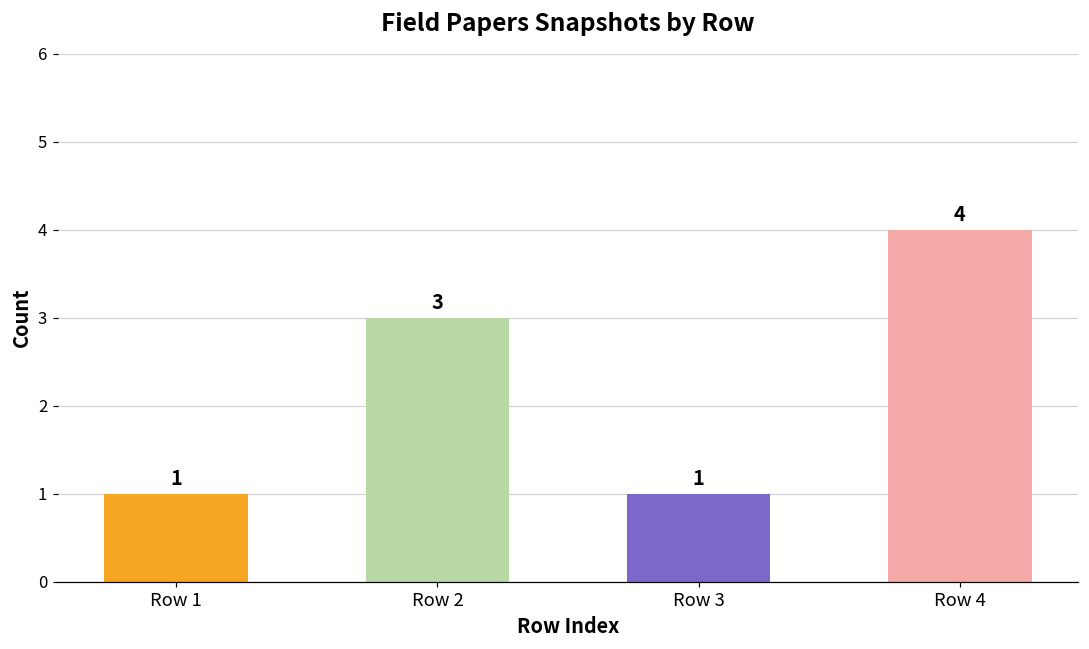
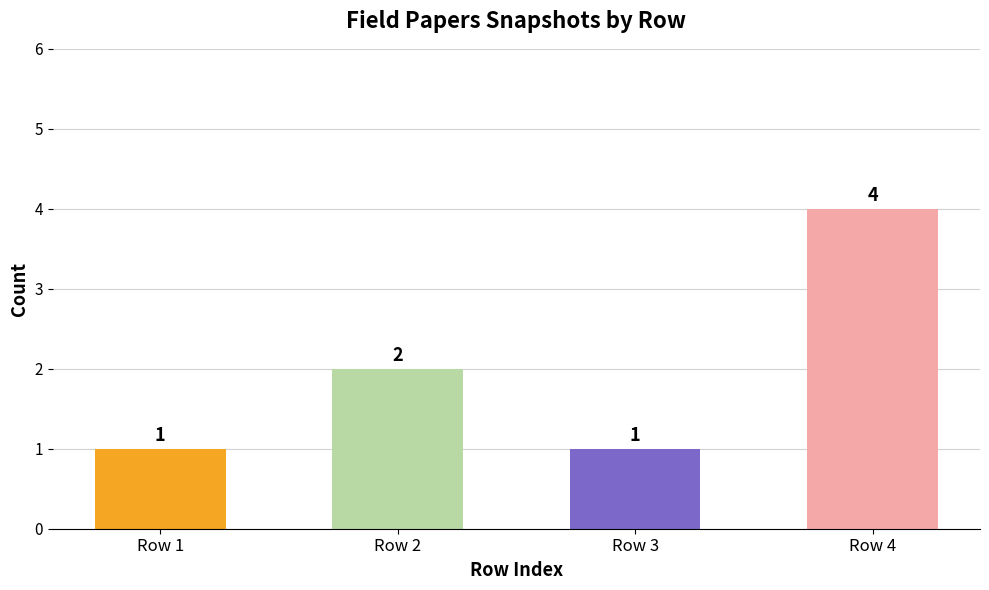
Row 2: 3 -> 2
